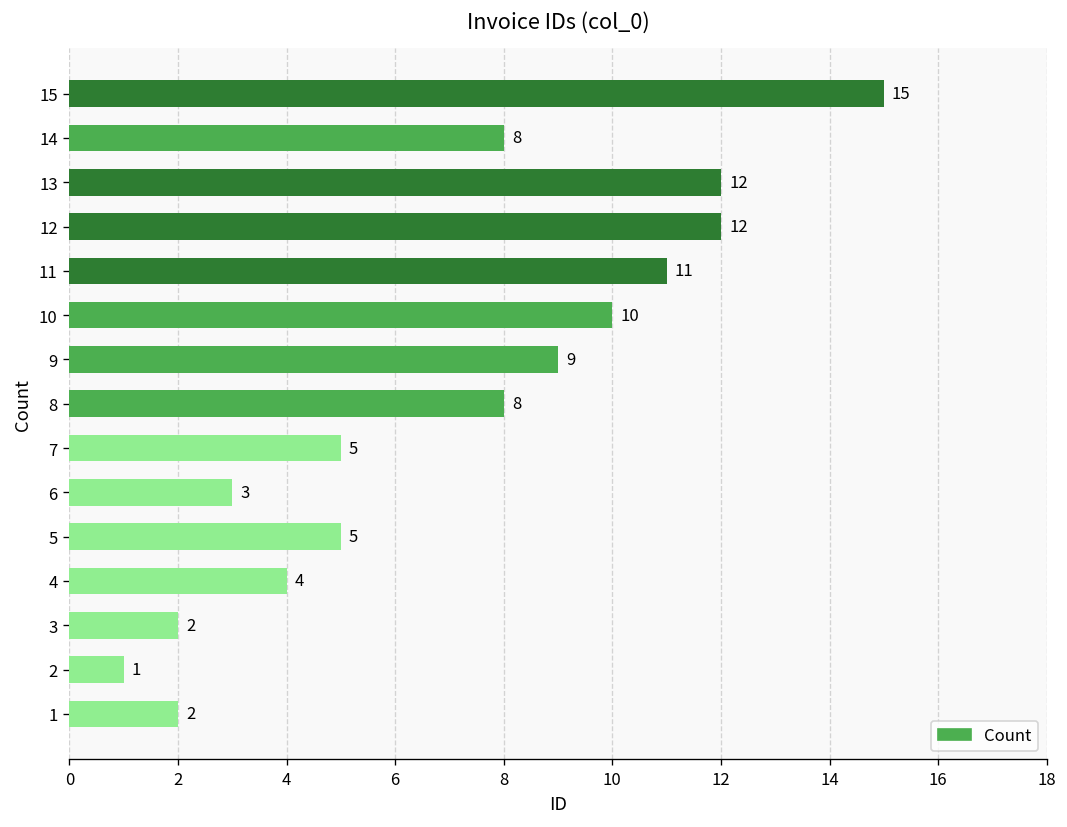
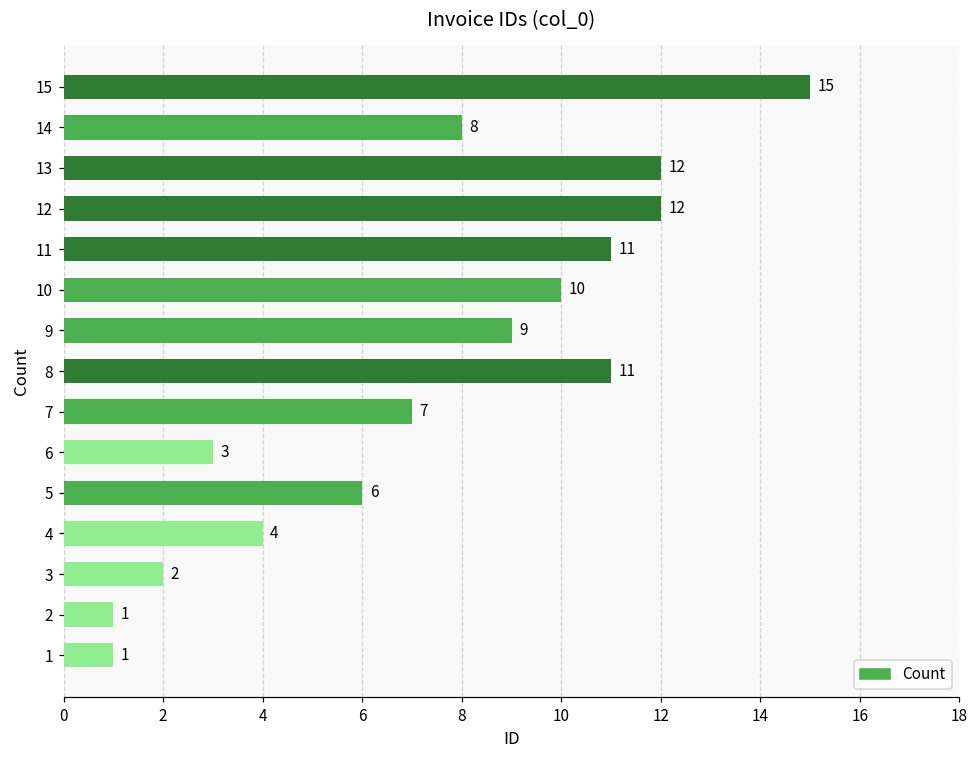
8: 8 -> 11
7: 5 -> 7
5: 5 -> 6
1: 2 -> 1
